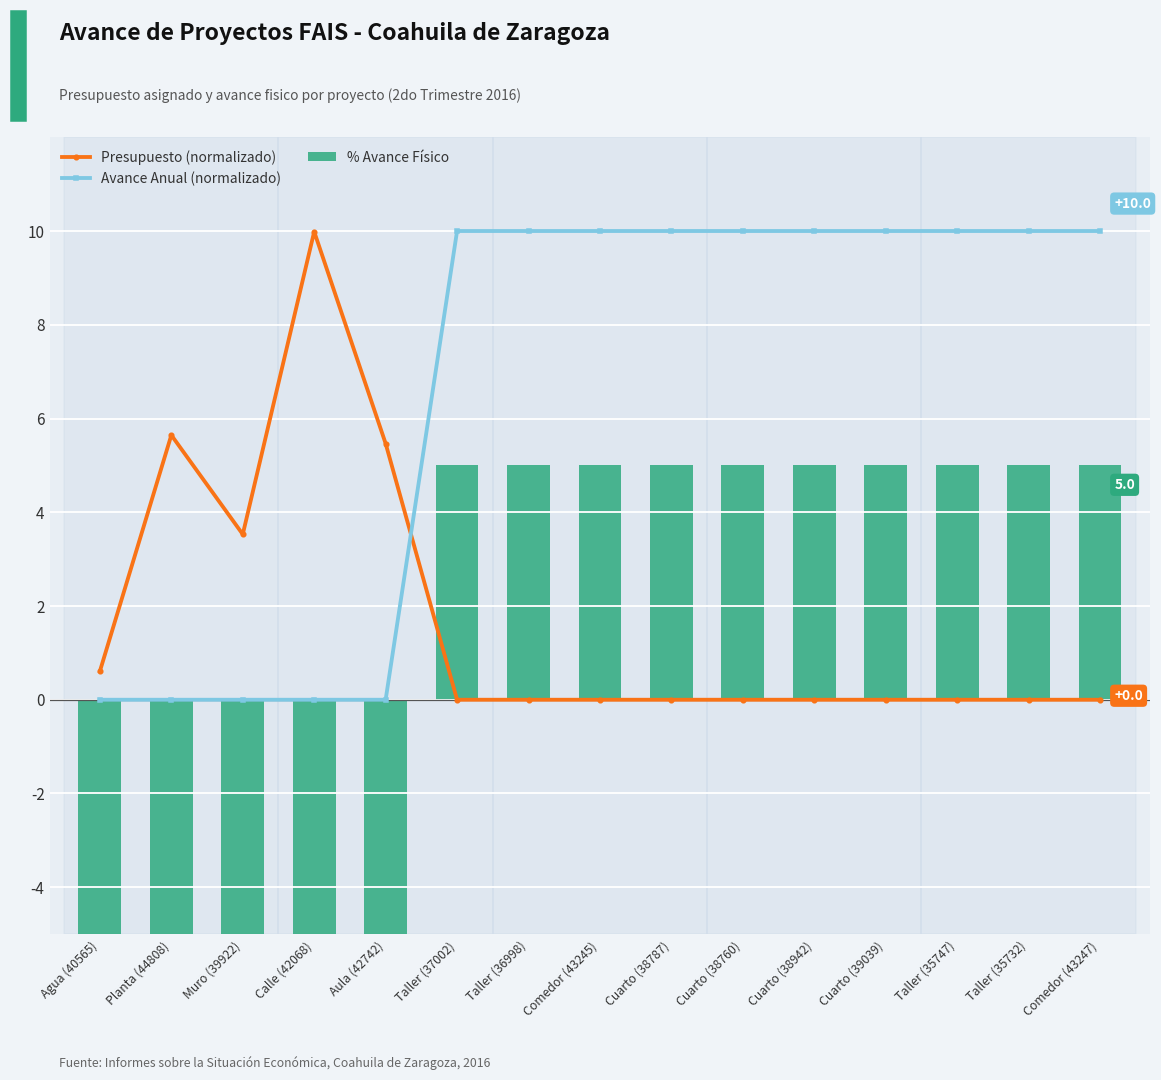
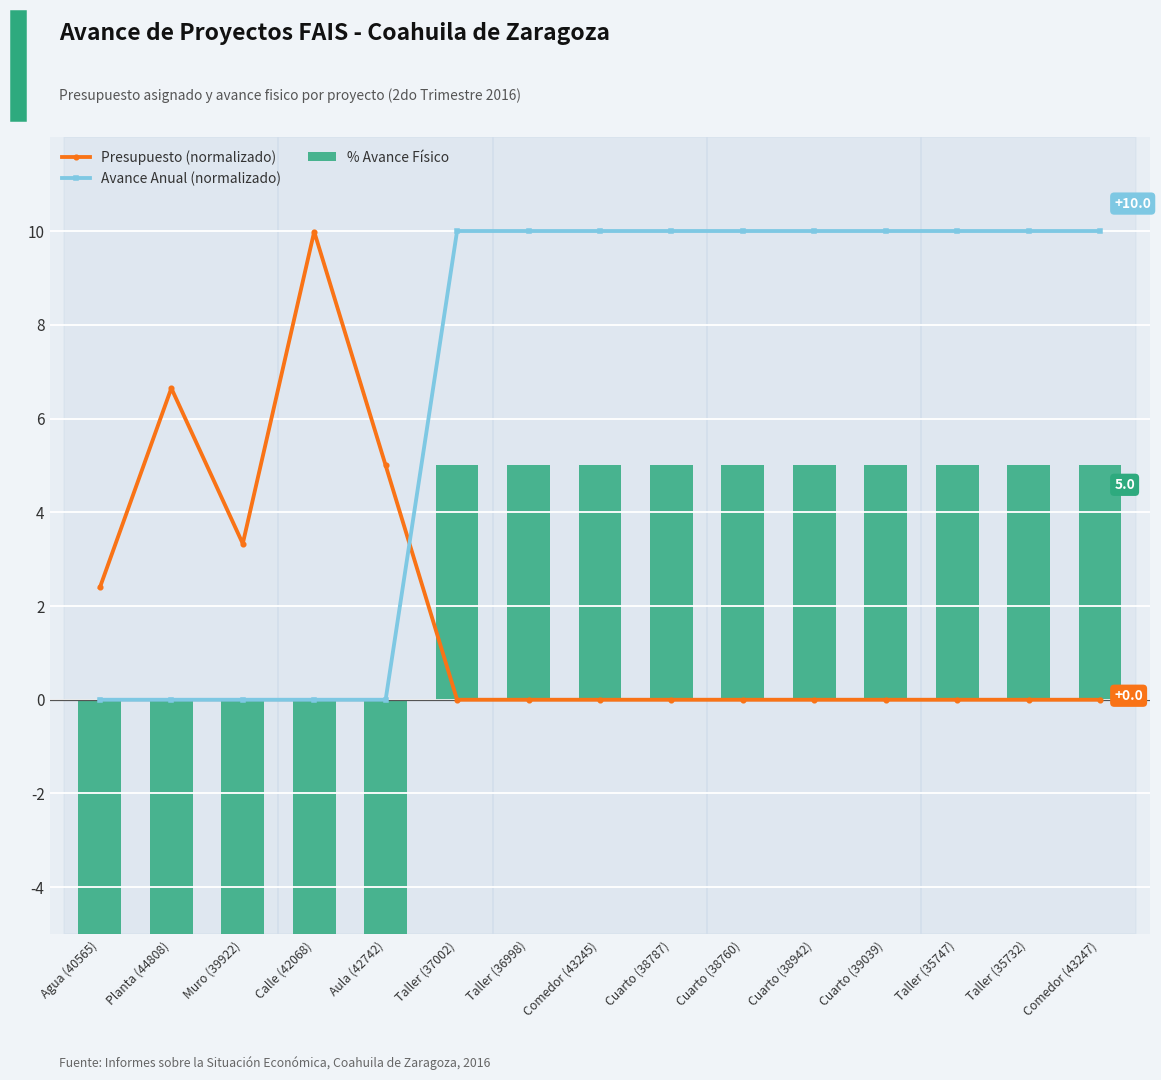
Presupuesto (normalizado), Agua (40565): 0.6 -> 2.4
Presupuesto (normalizado), Planta (44808): 5.6 -> 6.6
Presupuesto (normalizado), Muro (39922): 3.5 -> 3.3
Presupuesto (normalizado), Aula (42742): 5.5 -> 5.0
